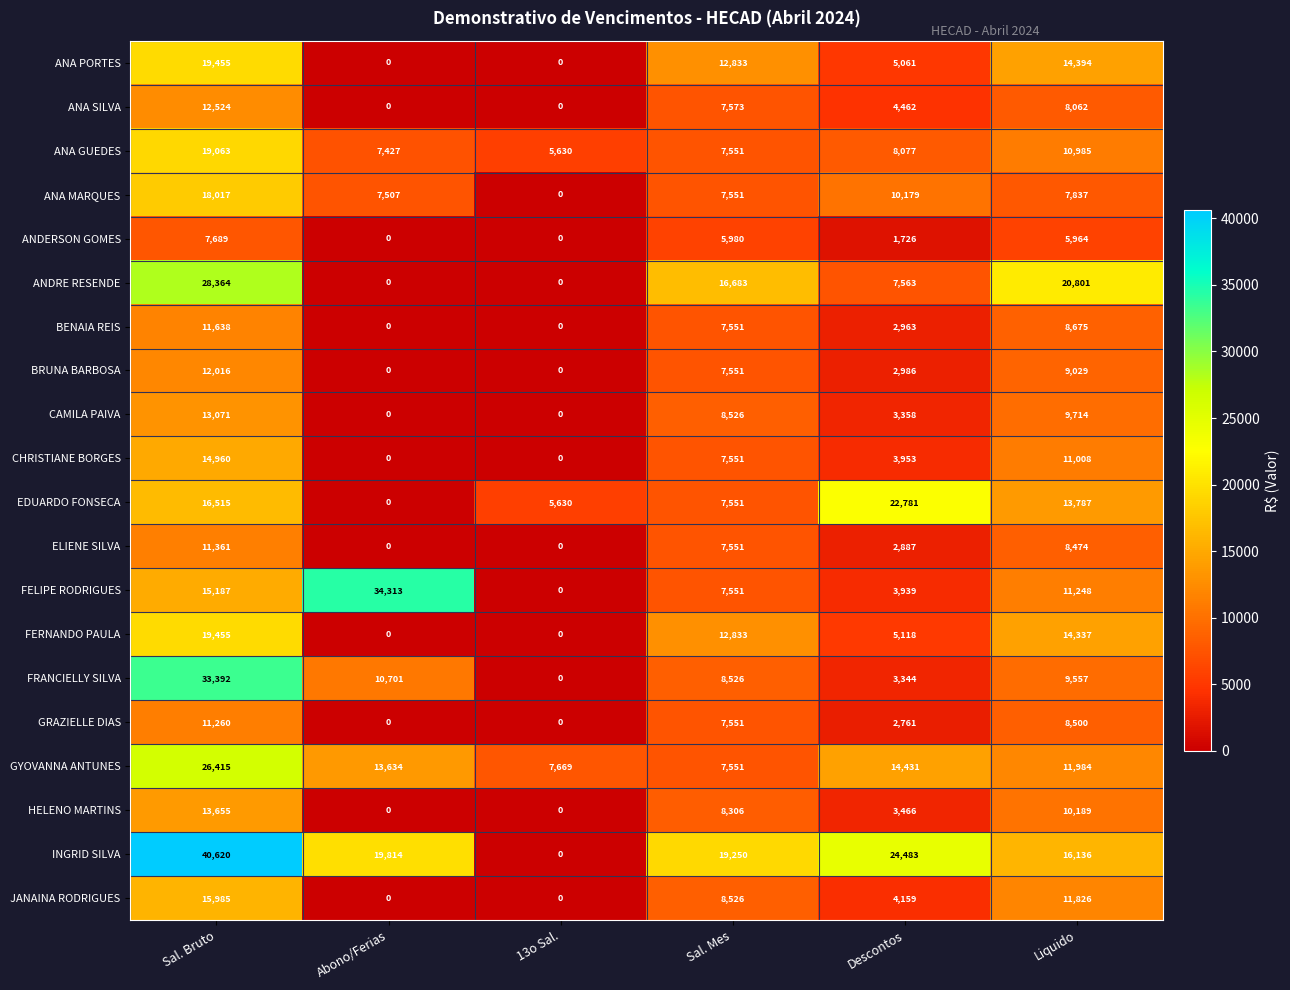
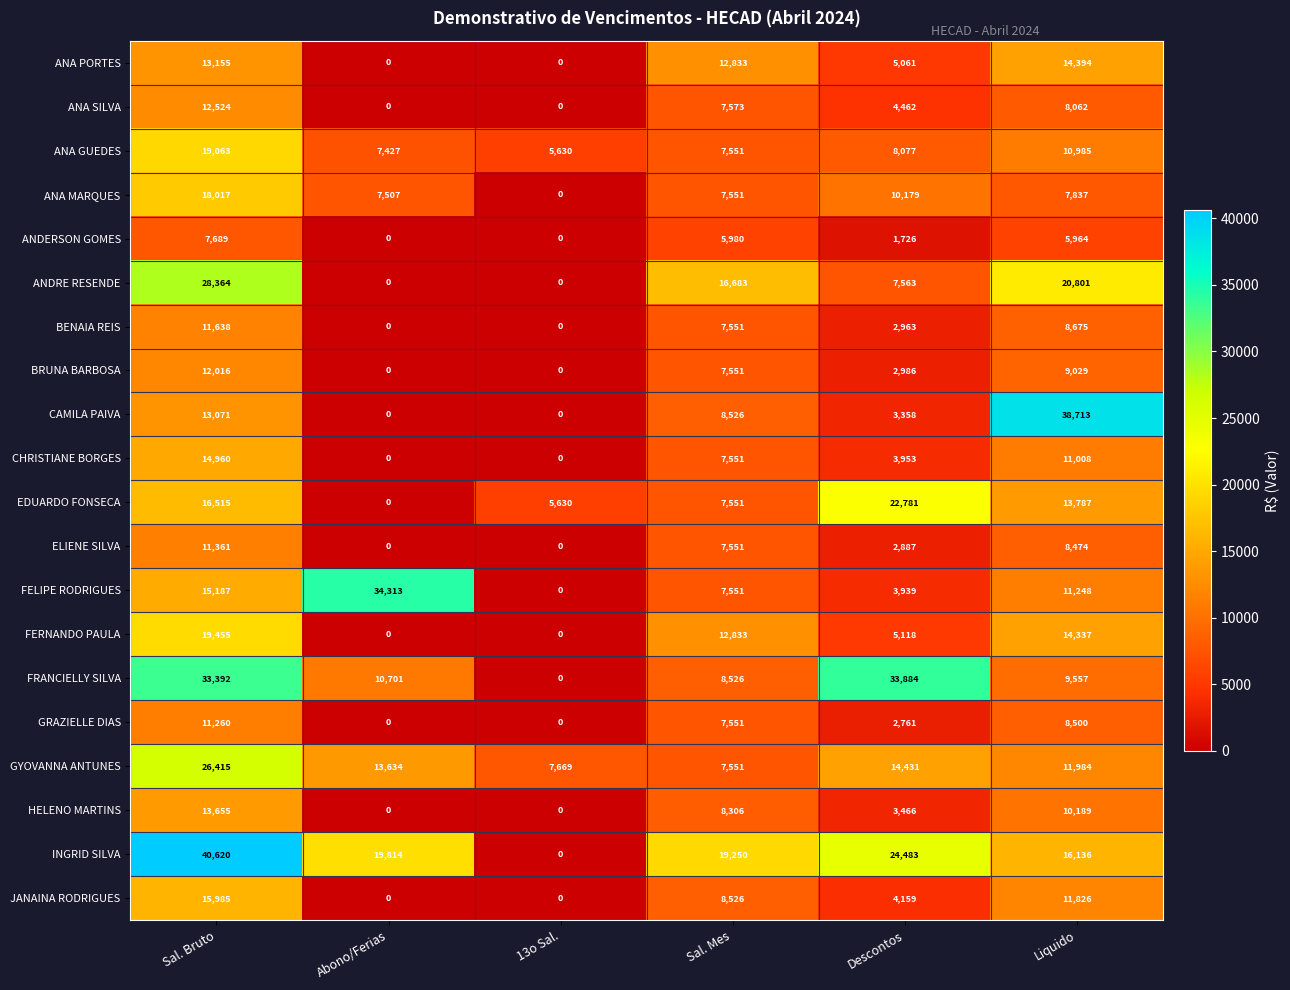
ANA PORTES, Sal. Bruto: 19,455 -> 13,155
CAMILA PAIVA, Liquido: 9,714 -> 38,713
FRANCIELLY SILVA, Descontos: 3,344 -> 33,884
